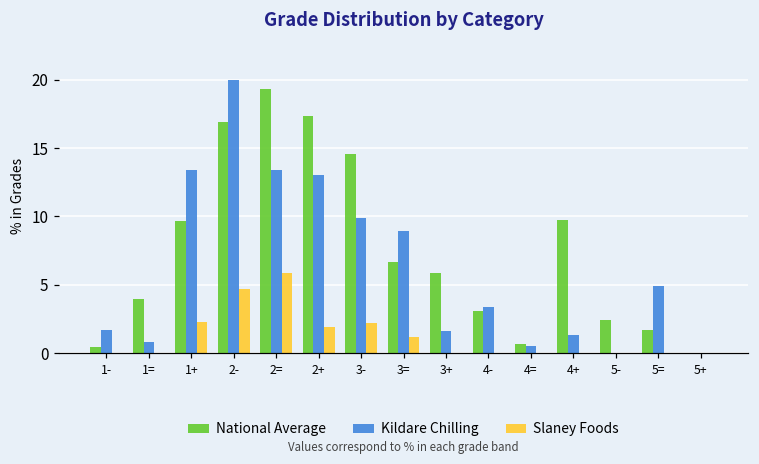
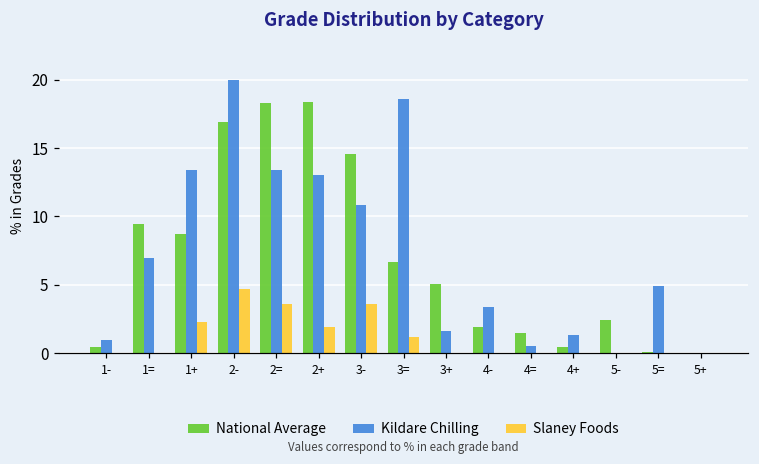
Kildare Chilling, 1-: 1.7 -> 1.0
National Average, 1=: 3.9 -> 9.5
Kildare Chilling, 1=: 0.8 -> 7.0
National Average, 1+: 9.7 -> 8.7
National Average, 2=: 19.3 -> 18.3
Slaney Foods, 2=: 5.8 -> 3.6
National Average, 2+: 17.3 -> 18.4
Kildare Chilling, 3-: 9.9 -> 10.8
Slaney Foods, 3-: 2.2 -> 3.6
Kildare Chilling, 3=: 8.9 -> 18.6
National Average, 3+: 5.9 -> 5.1
National Average, 4-: 3.1 -> 1.9
National Average, 4=: 0.7 -> 1.5
National Average, 4+: 9.7 -> 0.5
National Average, 5=: 1.7 -> 0.1
